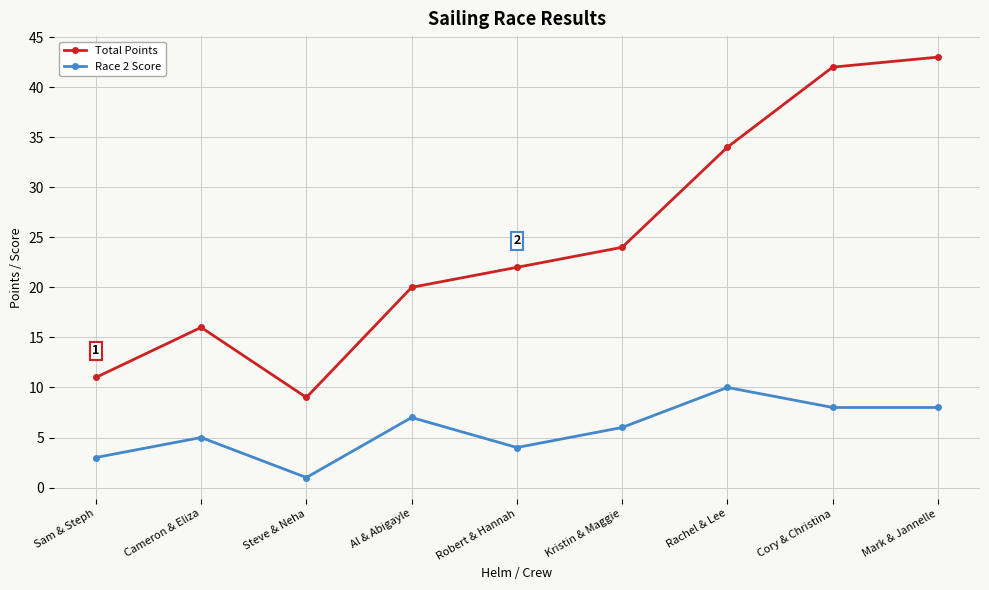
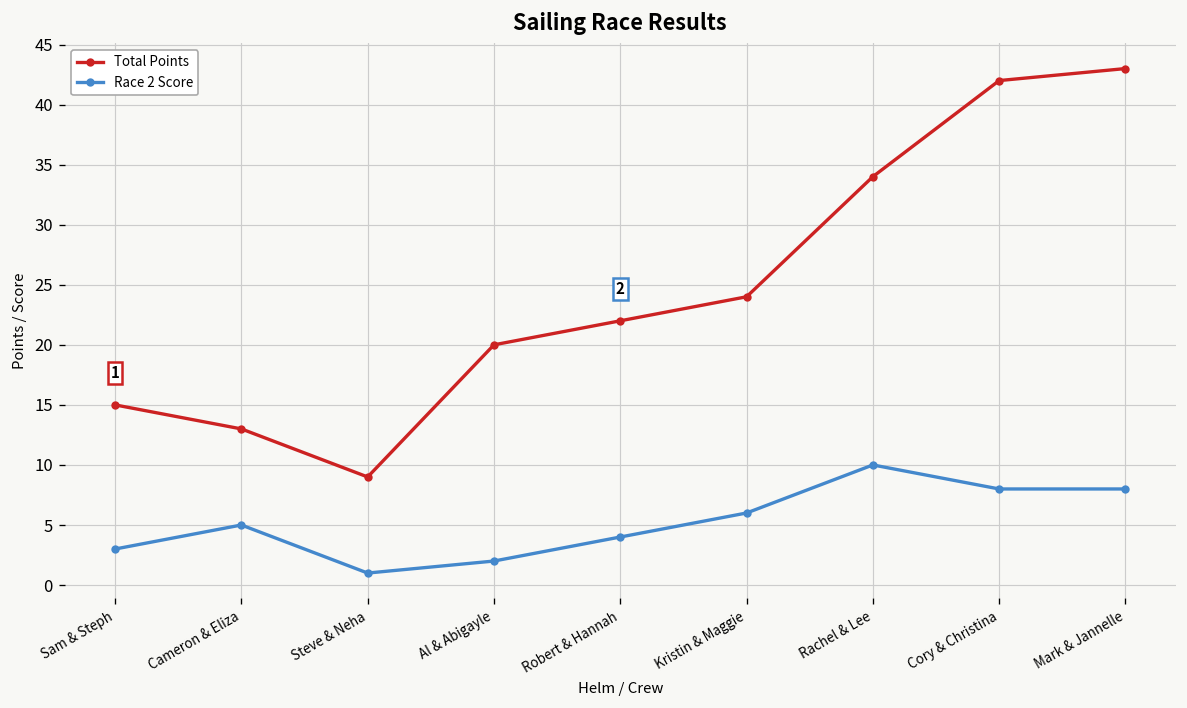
Total Points, Sam & Steph: 11 -> 15
Total Points, Cameron & Eliza: 16 -> 13
Race 2 Score, Al & Abigayle: 7 -> 2
